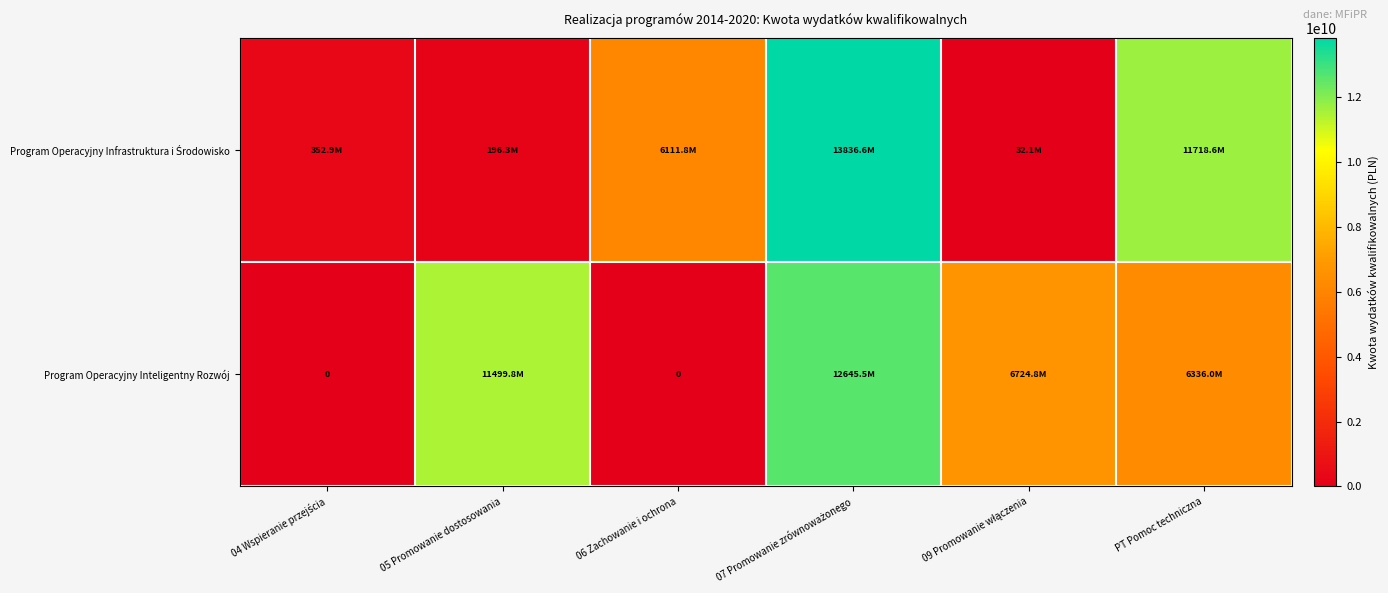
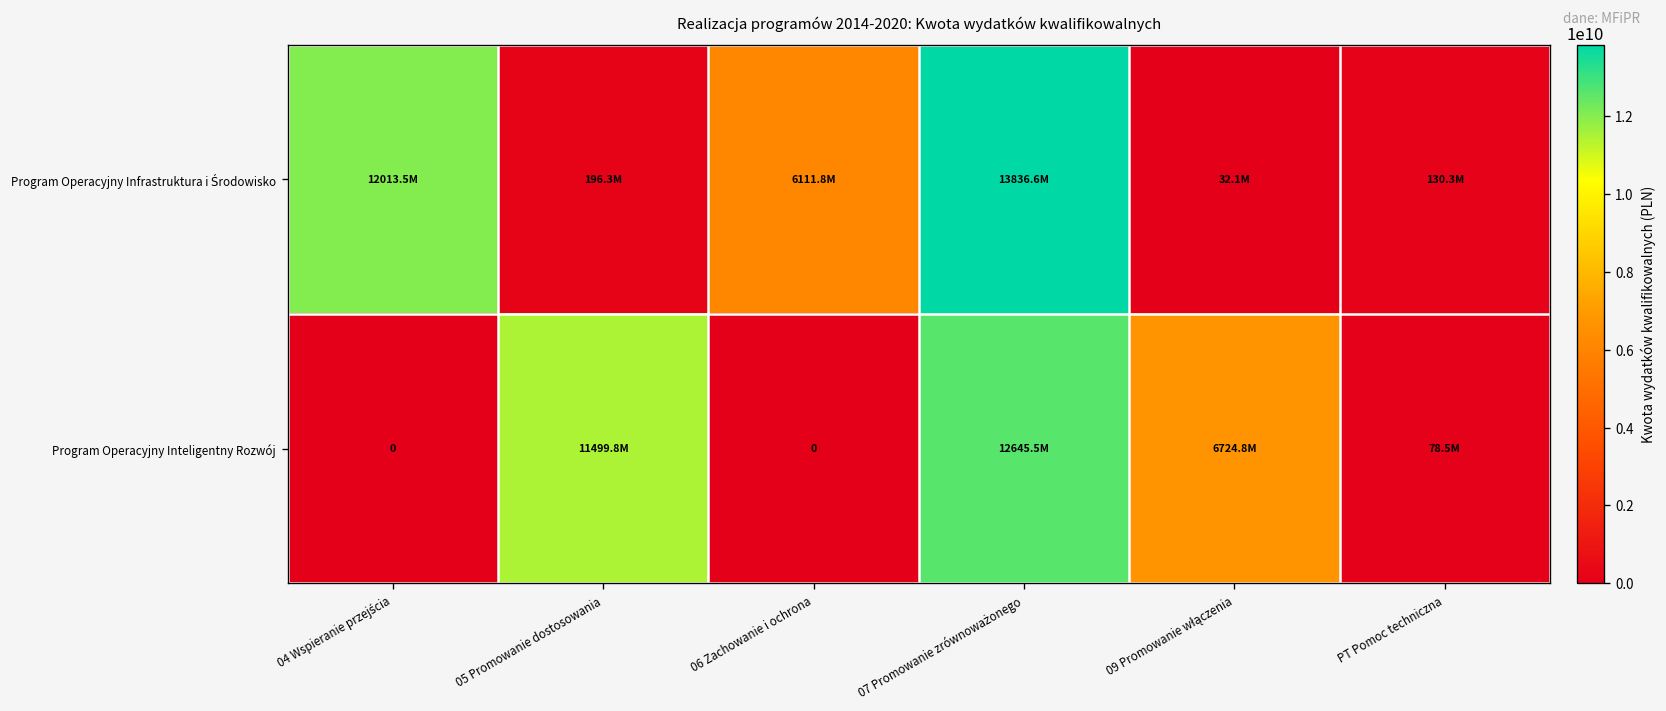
Program Operacyjny Infrastruktura i Środowisko, 04 Wspieranie przejścia: 352.9M -> 12013.5M
Program Operacyjny Infrastruktura i Środowisko, PT Pomoc techniczna: 11718.6M -> 130.3M
Program Operacyjny Inteligentny Rozwój, PT Pomoc techniczna: 6336.0M -> 78.5M
